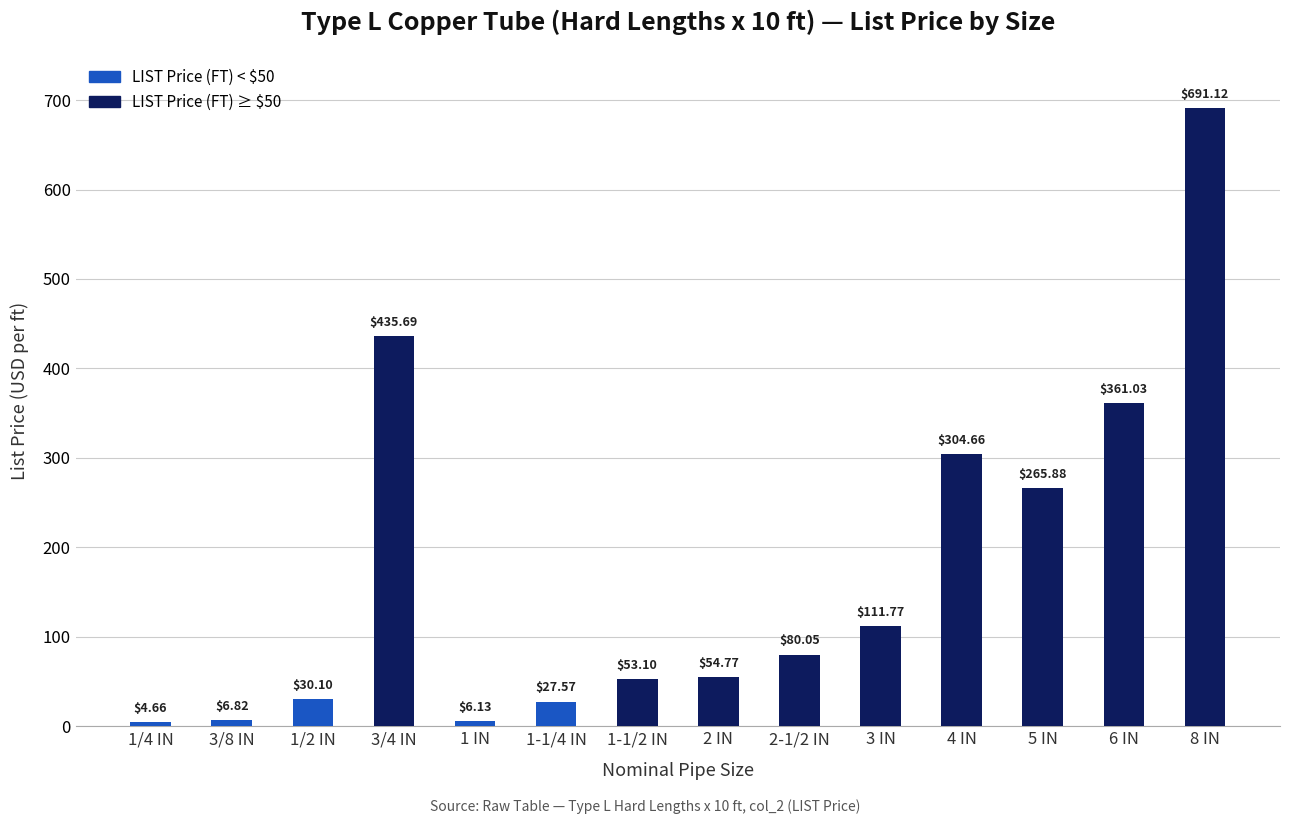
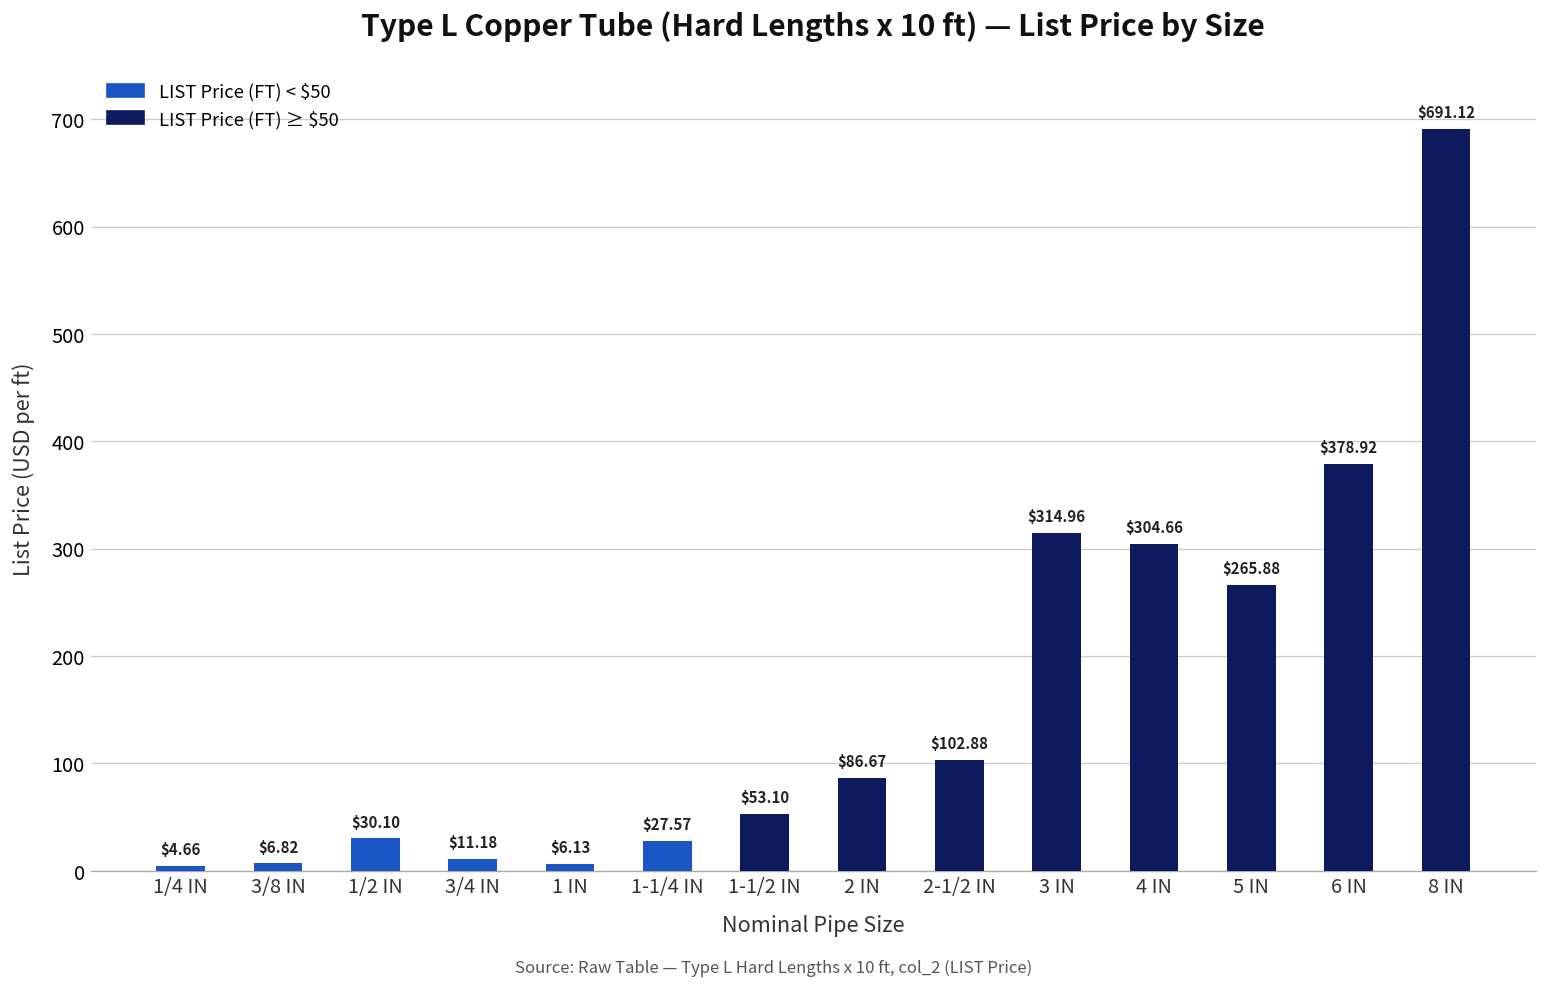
3/4 IN: $435.69 -> $11.18
2 IN: $54.77 -> $86.67
2-1/2 IN: $80.05 -> $102.88
3 IN: $111.77 -> $314.96
6 IN: $361.03 -> $378.92
